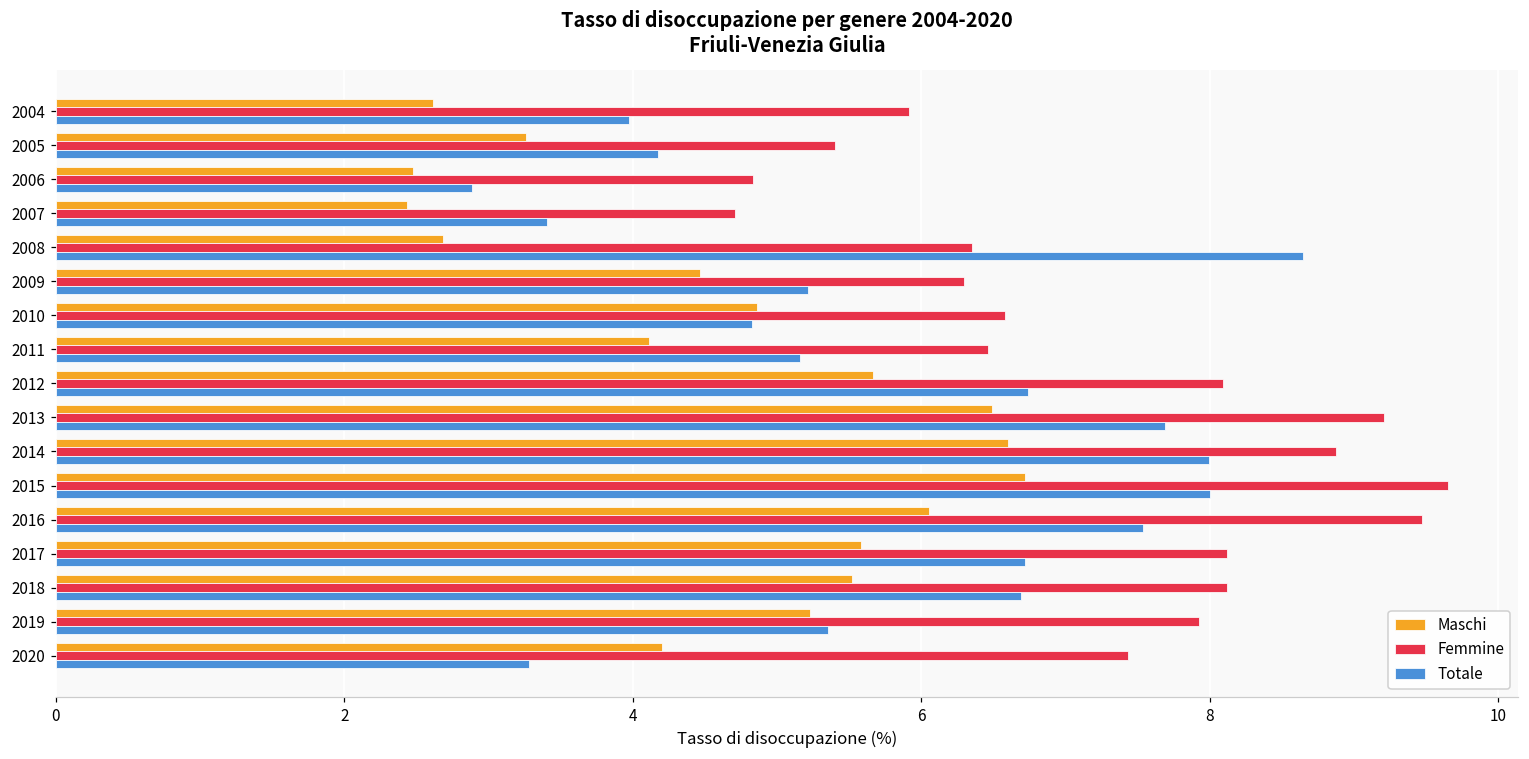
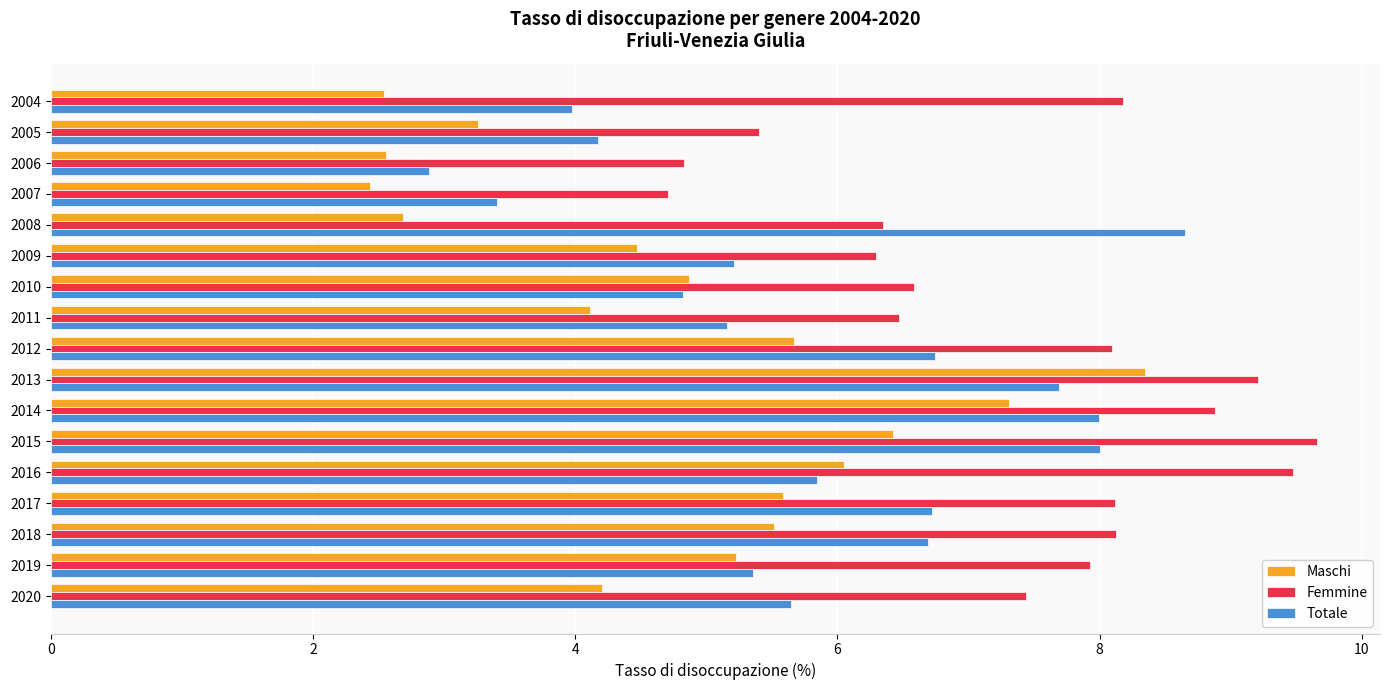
Maschi, 2004: 2.61 -> 2.54
Femmine, 2004: 5.91 -> 8.18
Maschi, 2006: 2.48 -> 2.56
Maschi, 2013: 6.49 -> 8.35
Maschi, 2014: 6.61 -> 7.31
Maschi, 2015: 6.72 -> 6.43
Totale, 2016: 7.54 -> 5.85
Totale, 2020: 3.28 -> 5.64
